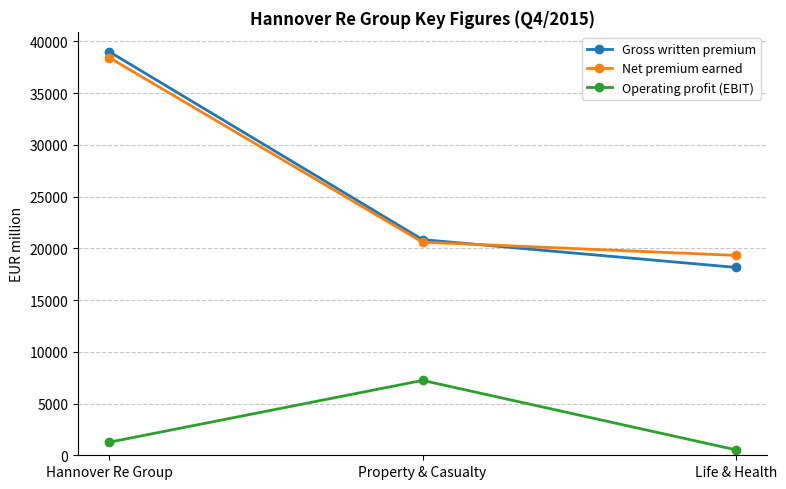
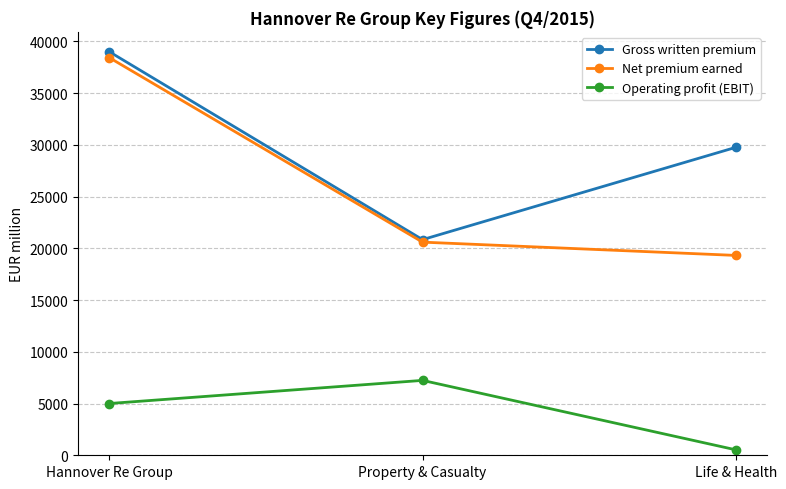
Operating profit (EBIT), Hannover Re Group: 1300 -> 5000
Gross written premium, Life & Health: 18200 -> 29800
